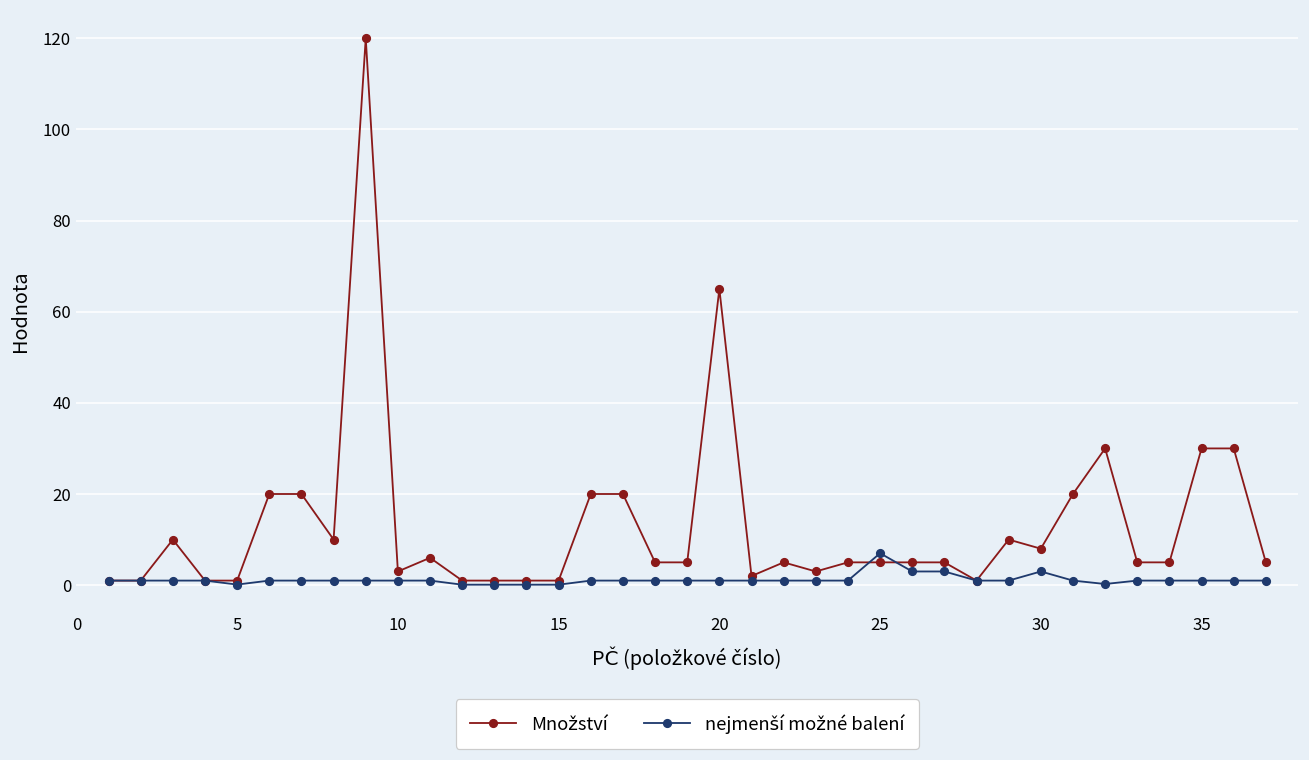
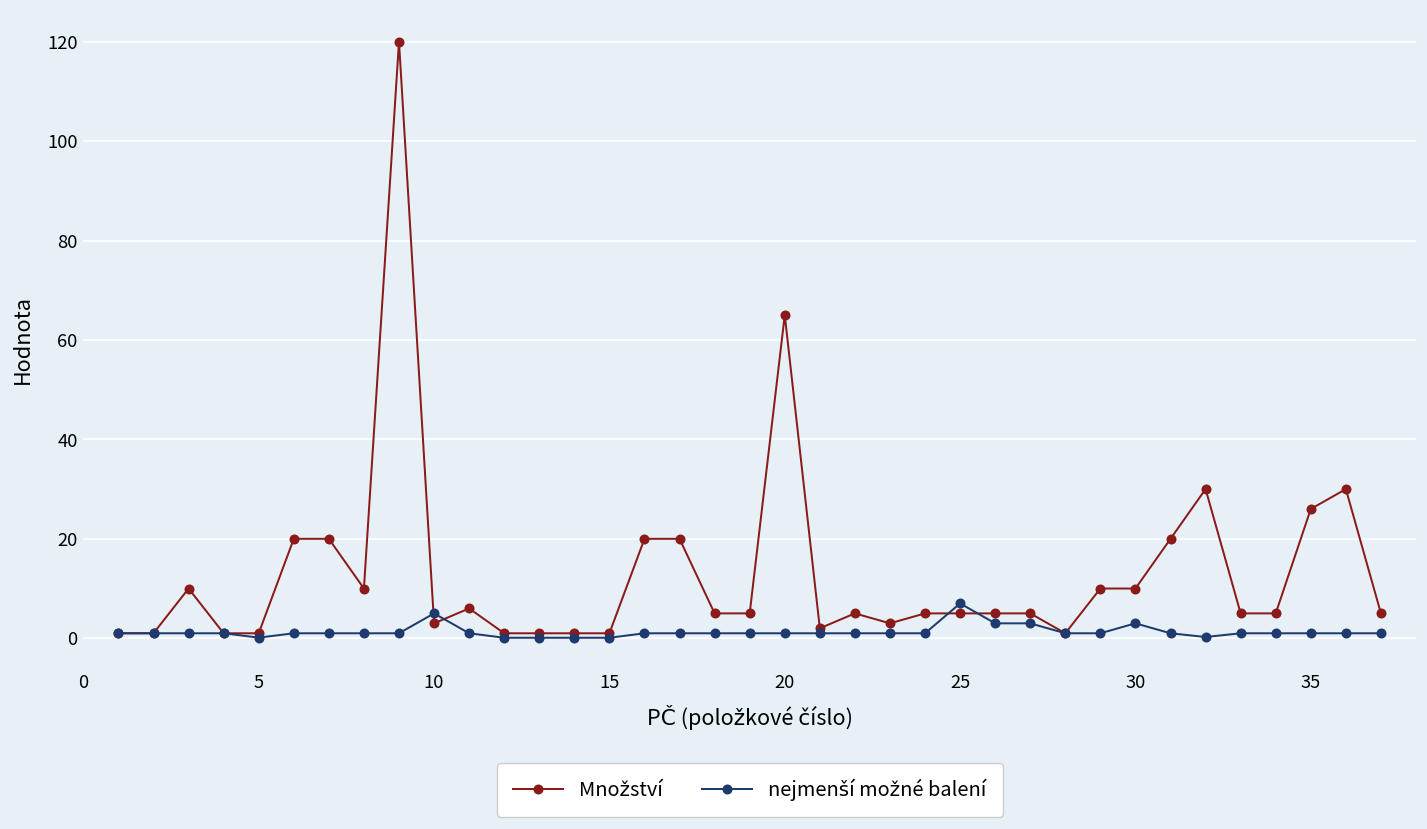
nejmenší možné balení, 10: 1 -> 5
Množství, 30: 8 -> 10
Množství, 35: 30 -> 26
